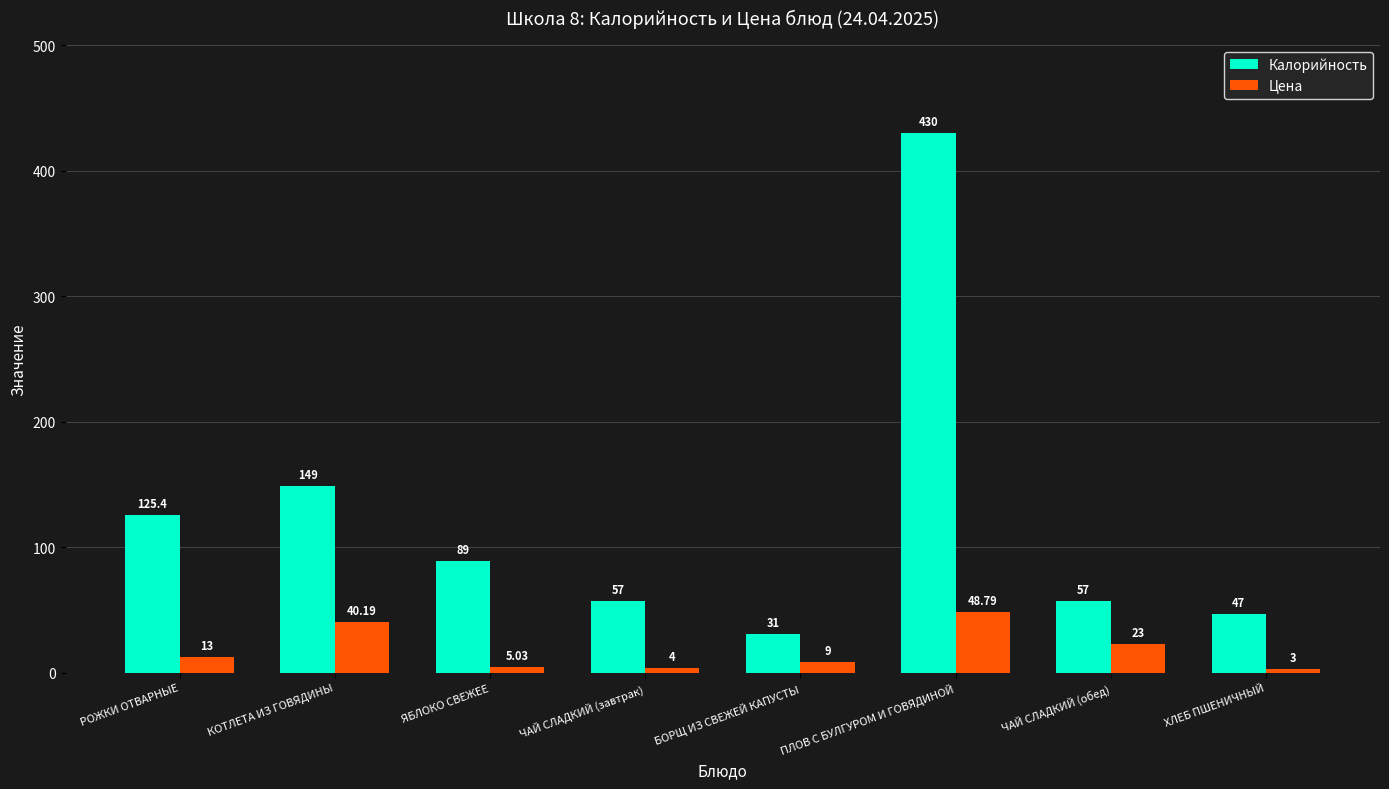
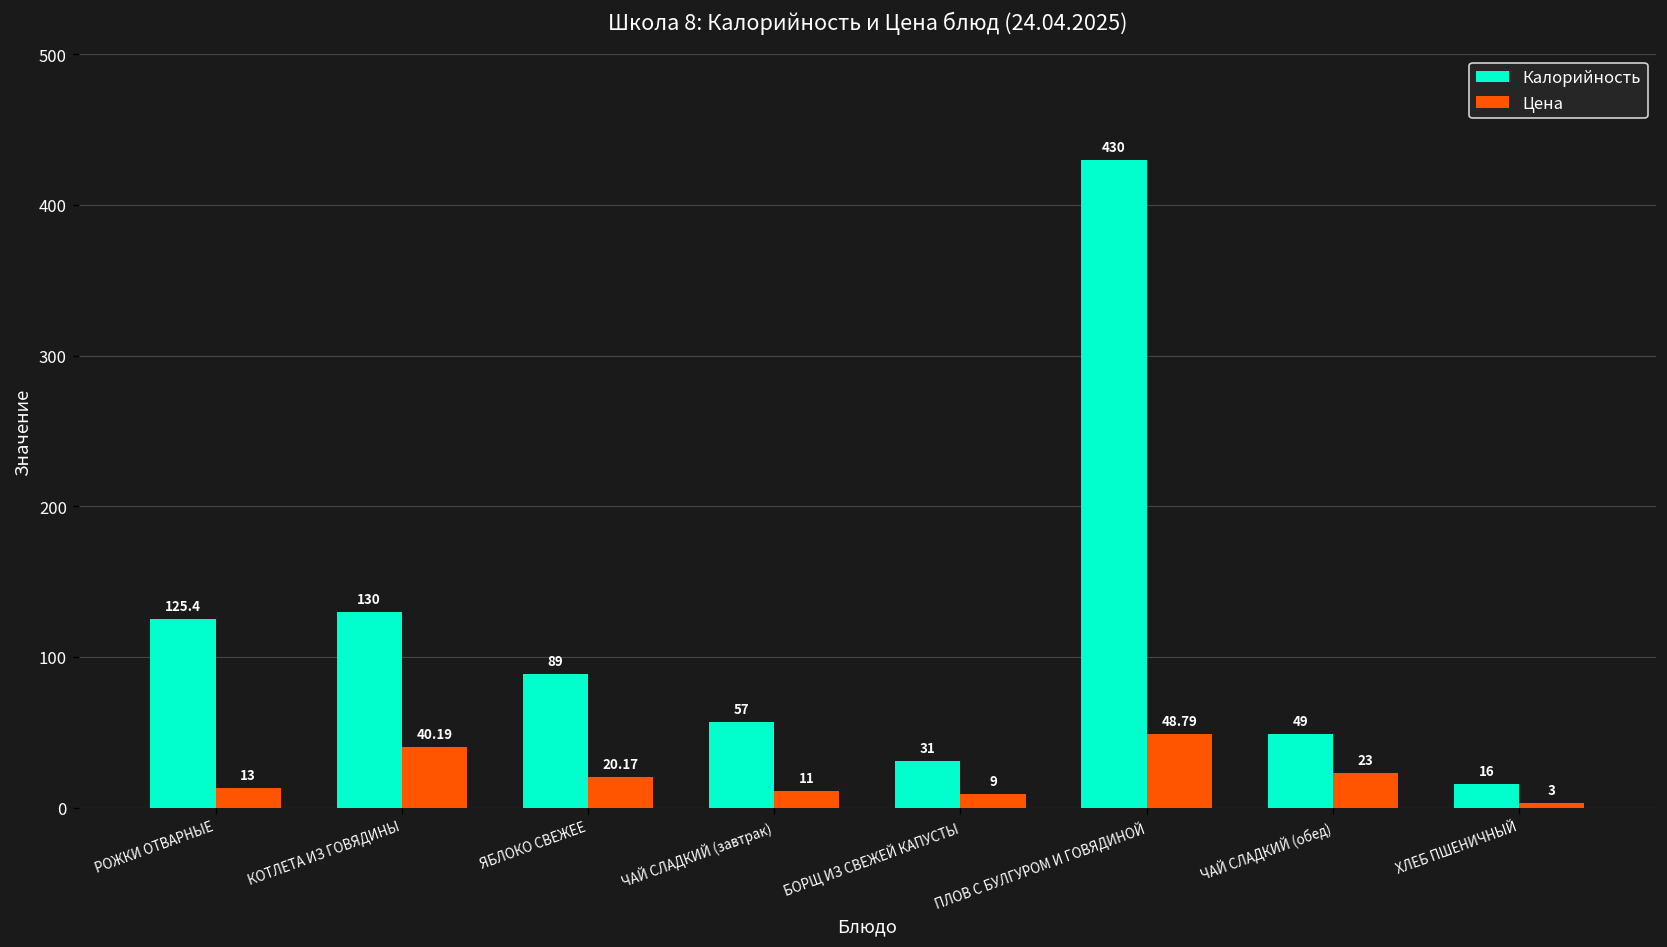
Калорийность, КОТЛЕТА ИЗ ГОВЯДИНЫ: 149 -> 130
Цена, ЯБЛОКО СВЕЖЕЕ: 5.03 -> 20.17
Цена, ЧАЙ СЛАДКИЙ (завтрак): 4 -> 11
Калорийность, ЧАЙ СЛАДКИЙ (обед): 57 -> 49
Калорийность, ХЛЕБ ПШЕНИЧНЫЙ: 47 -> 16
